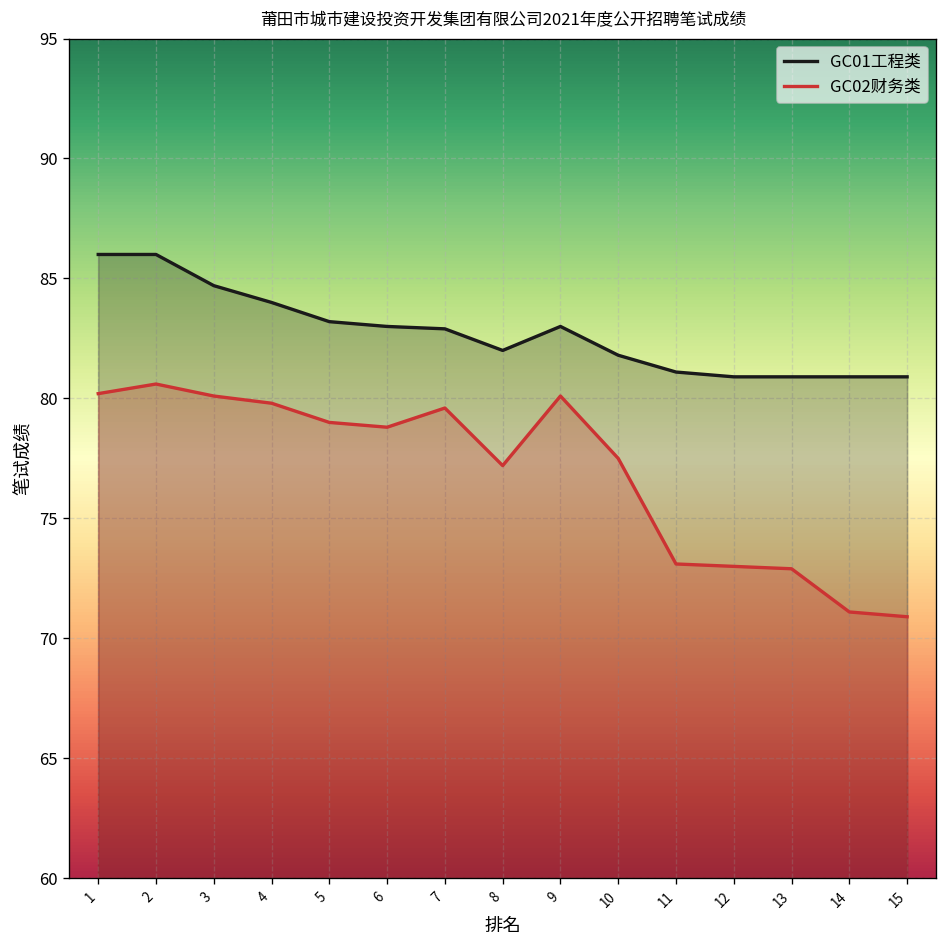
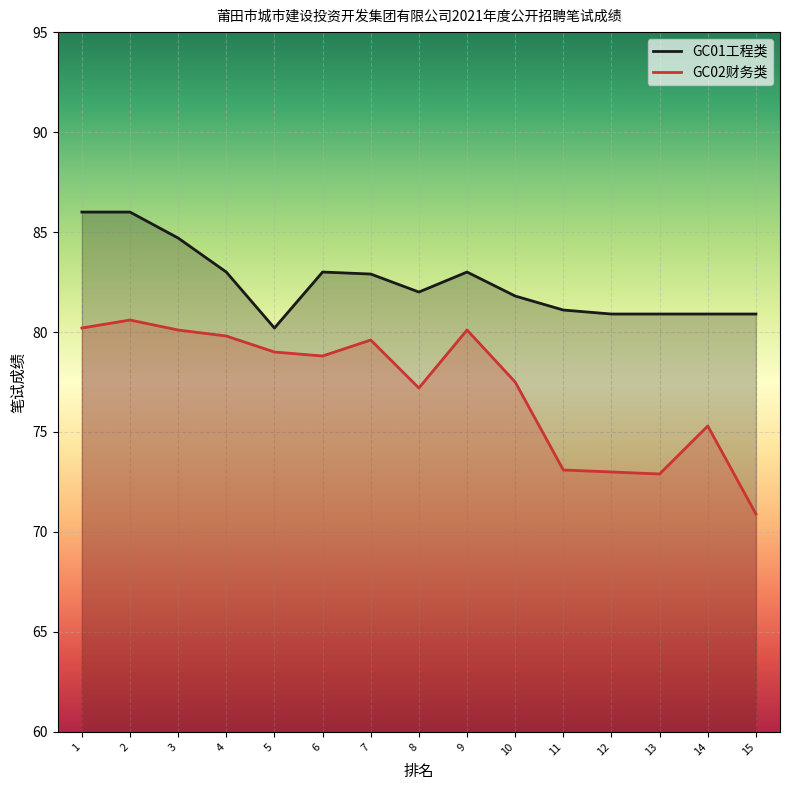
GC01工程类, 4: 84 -> 83
GC01工程类, 5: 83.2 -> 80.2
GC02财务类, 14: 71.1 -> 75.3
